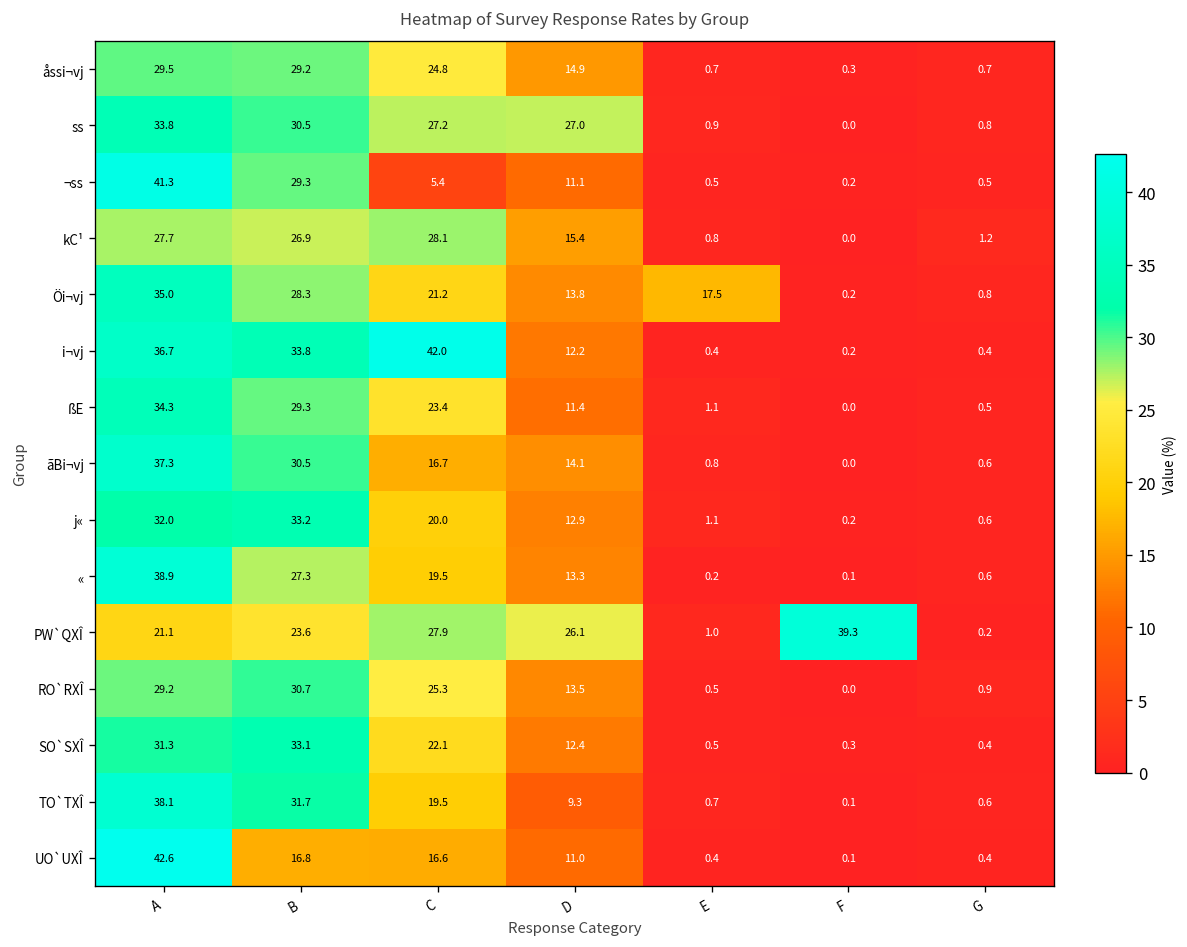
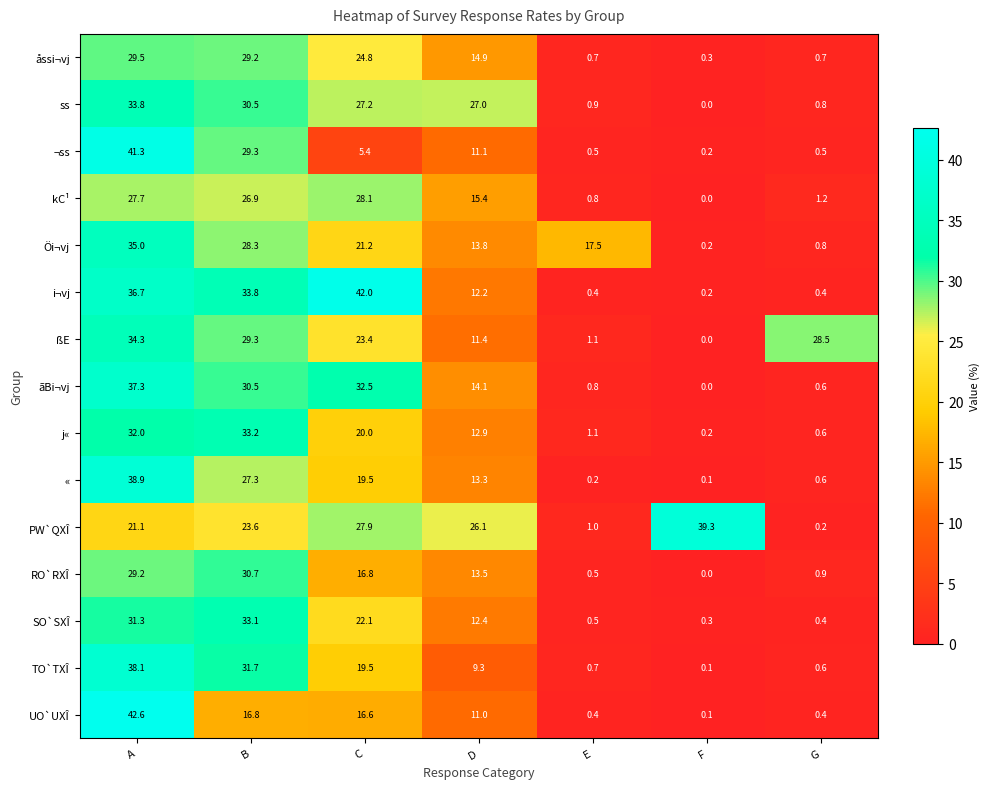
ßE, G: 0.5 -> 28.5
ãBi¬vj, C: 16.7 -> 32.5
RO`RXÎ, C: 25.3 -> 16.8
